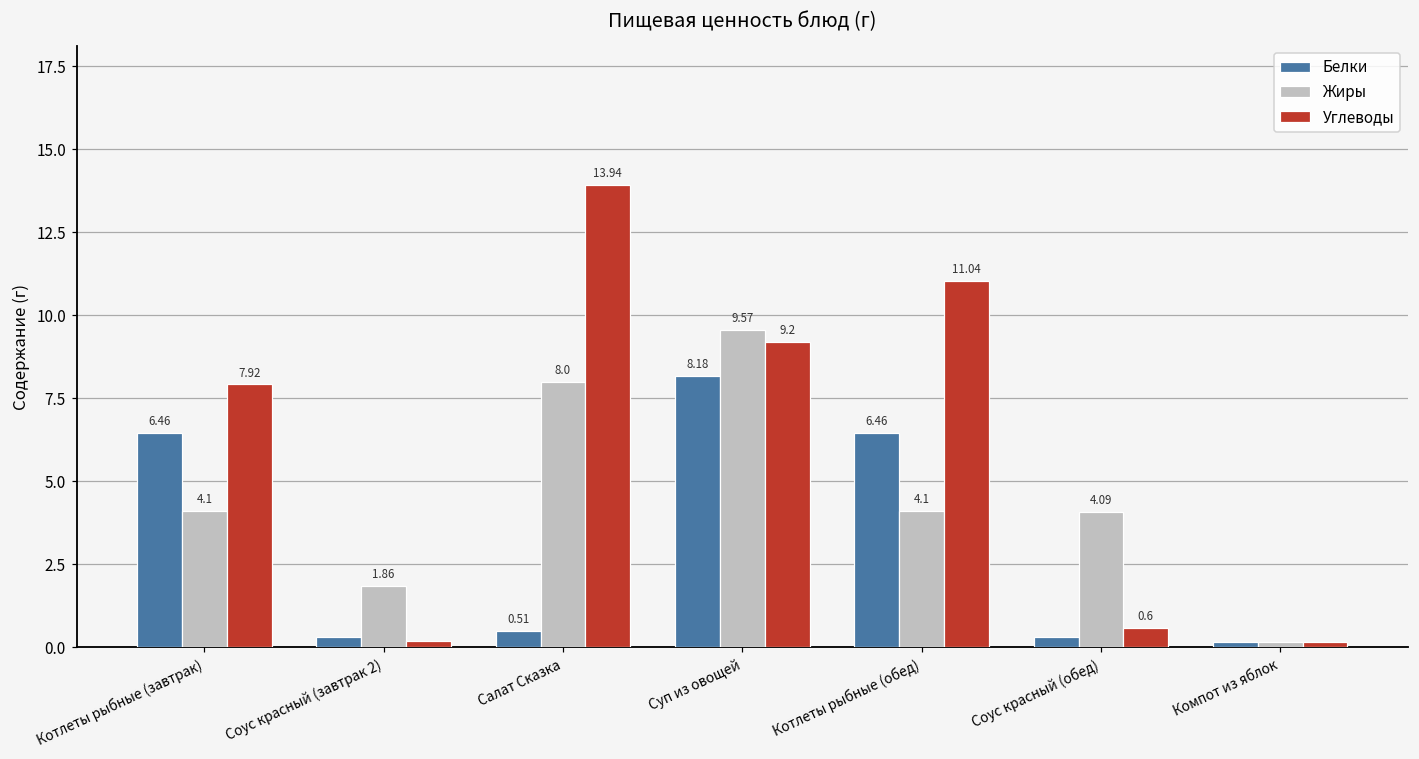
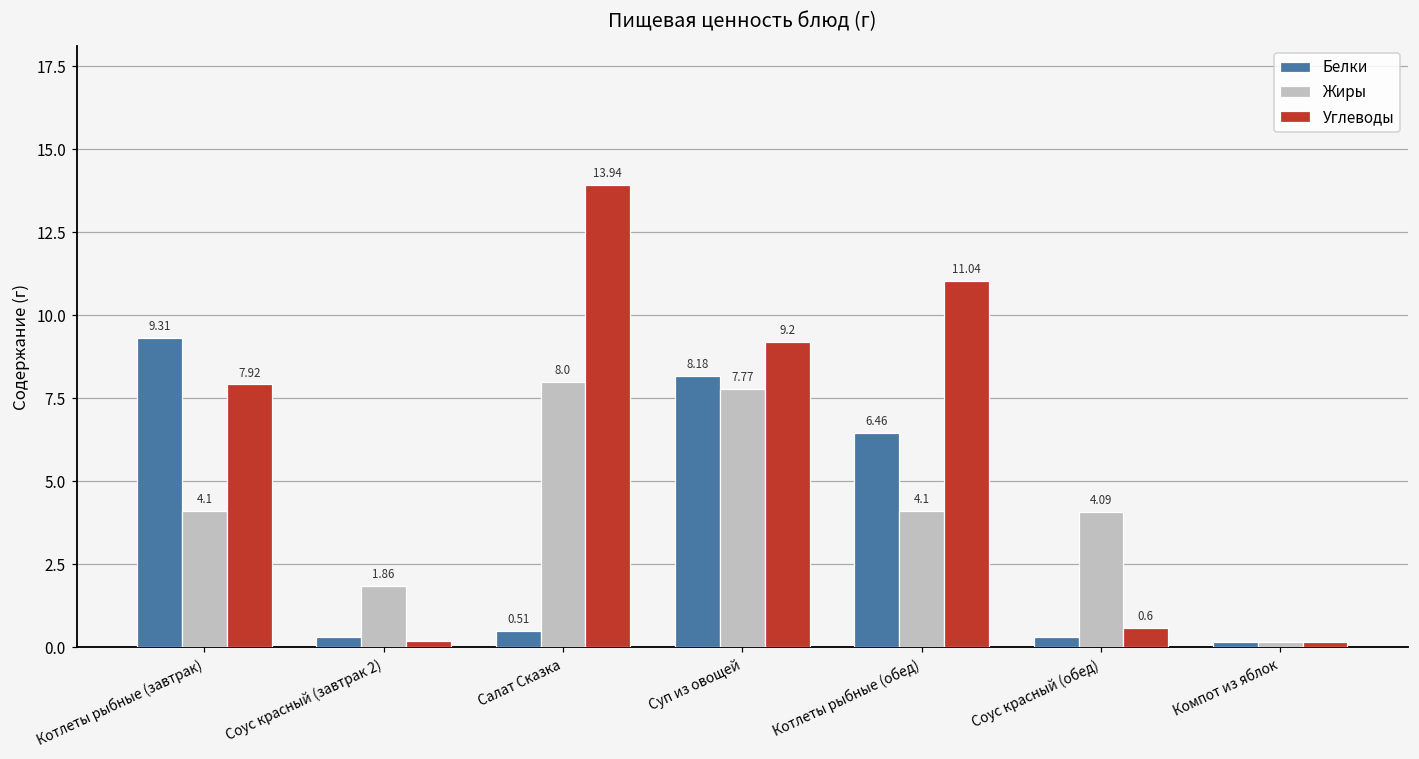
Белки, Котлеты рыбные (завтрак): 6.46 -> 9.31
Жиры, Суп из овощей: 9.57 -> 7.77
